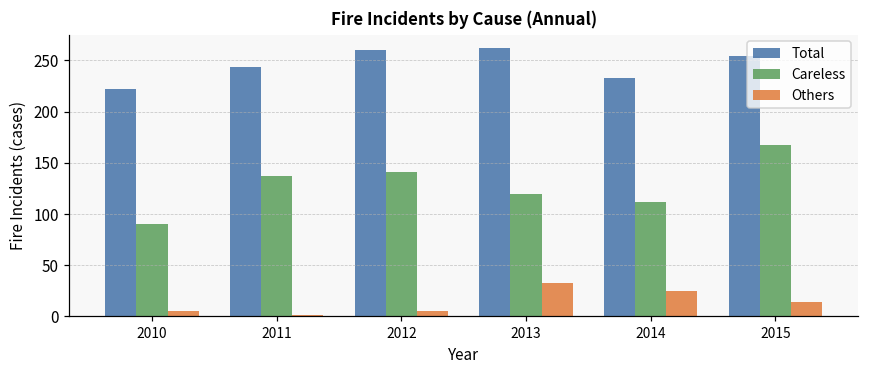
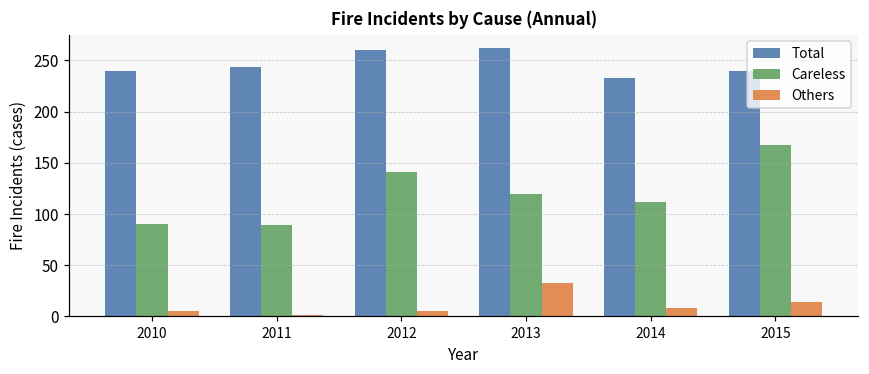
Total, 2010: 220 -> 240
Careless, 2011: 140 -> 90
Others, 2014: 30 -> 10
Total, 2015: 250 -> 240
